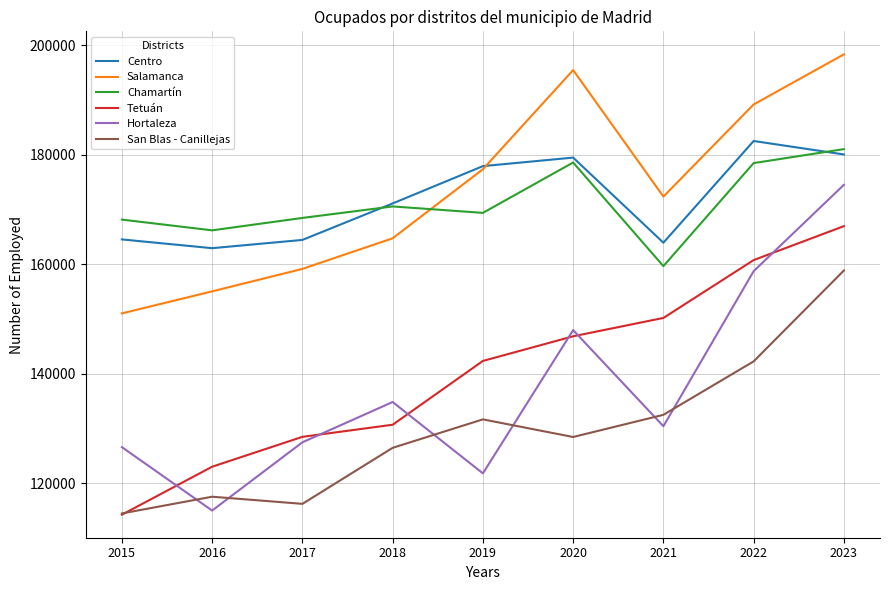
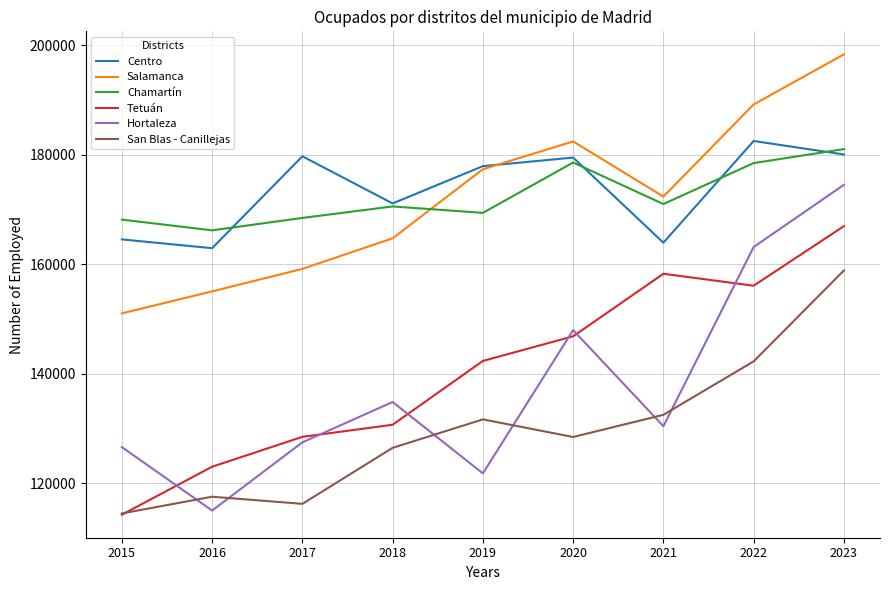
Centro, 2017: 164000 -> 180000
Salamanca, 2020: 195000 -> 182000
Chamartín, 2021: 160000 -> 171000
Tetuán, 2021: 150000 -> 158000
Tetuán, 2022: 161000 -> 156000
Hortaleza, 2022: 159000 -> 163000
